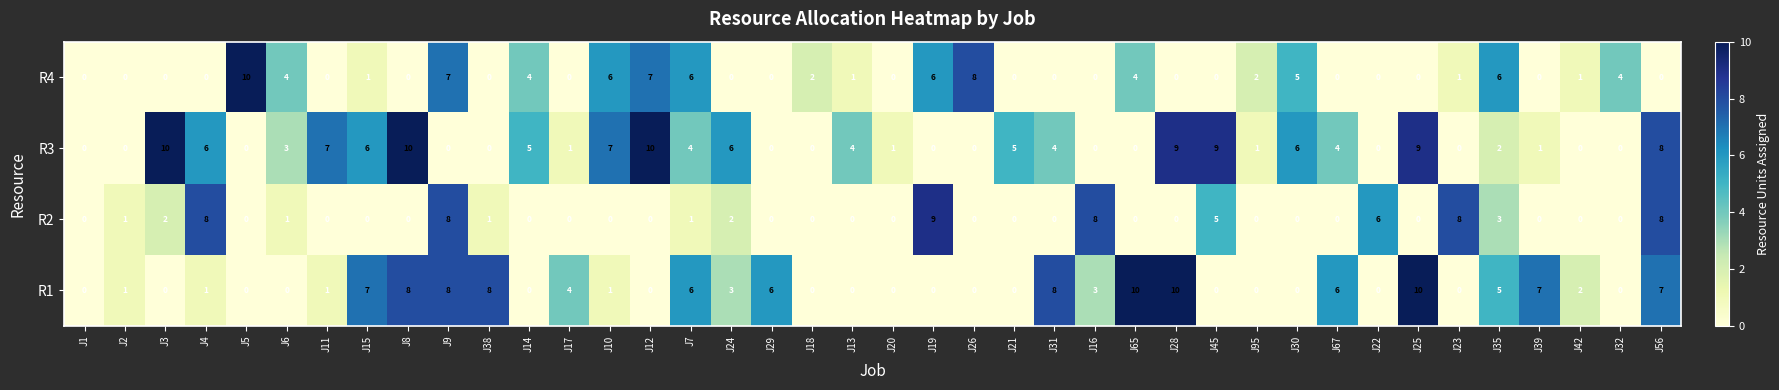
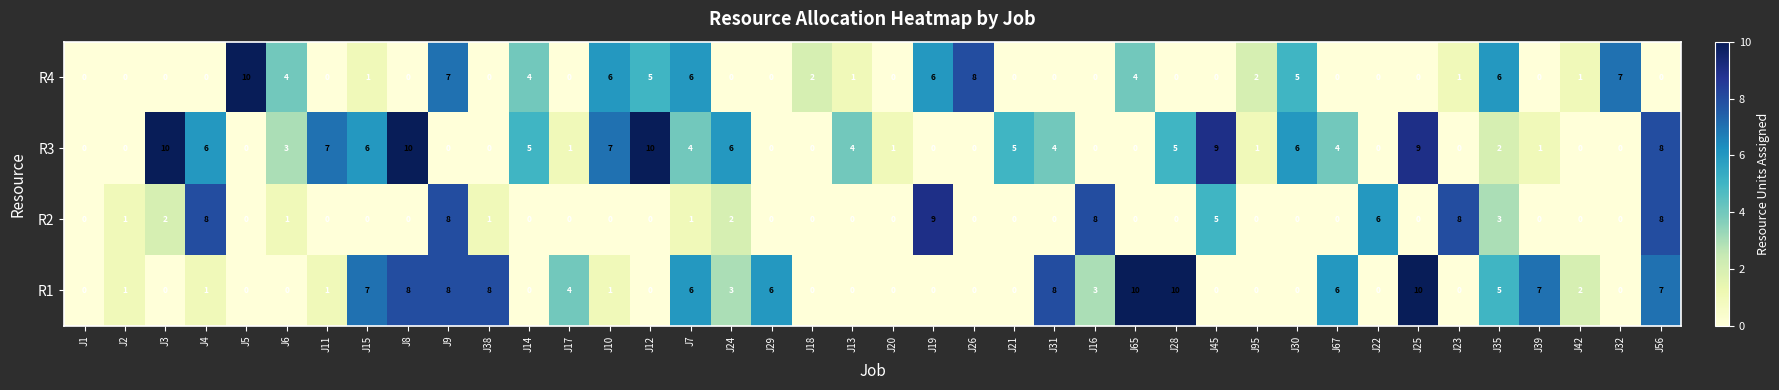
R4, J12: 7 -> 5
R4, J32: 4 -> 7
R3, J28: 9 -> 5
